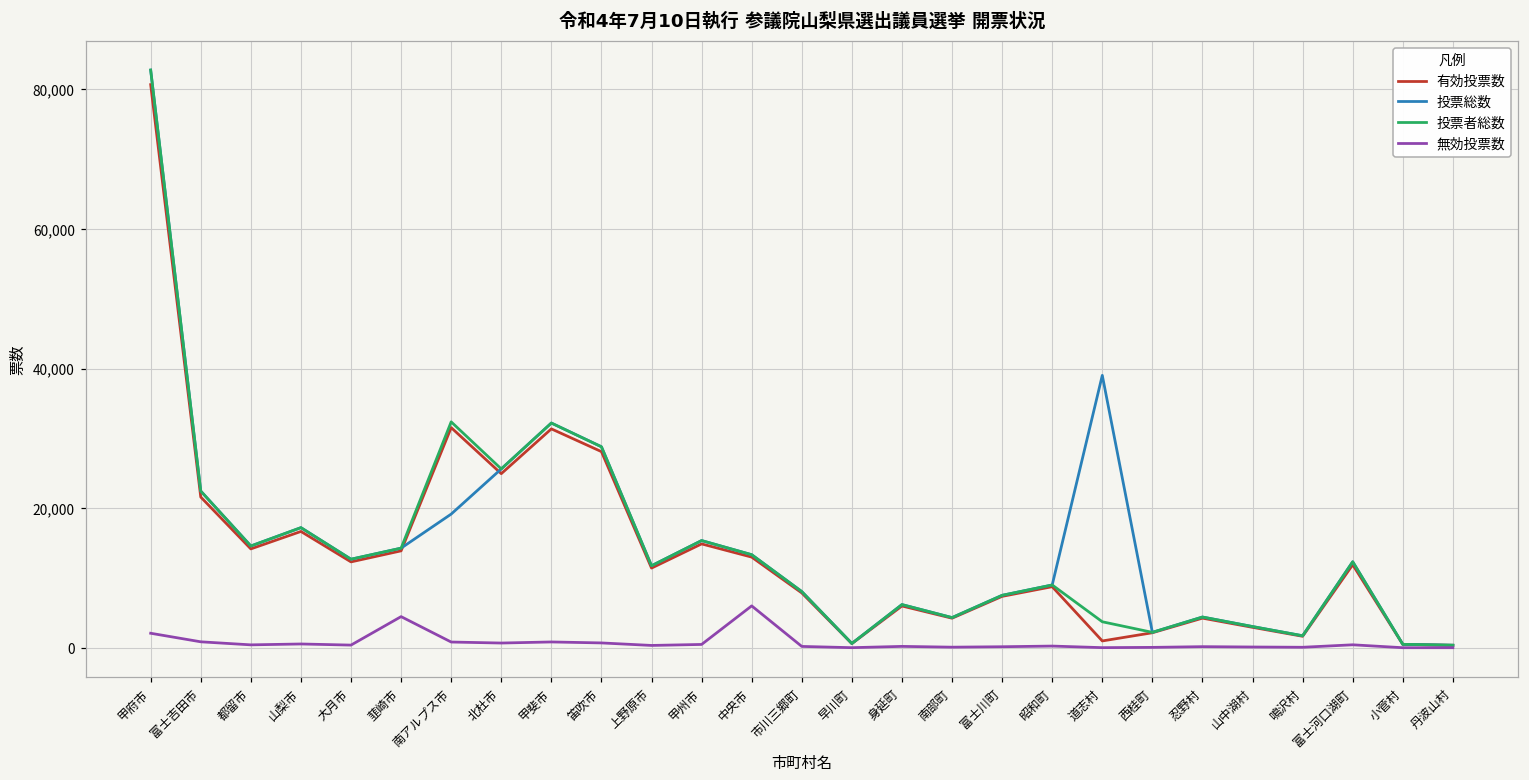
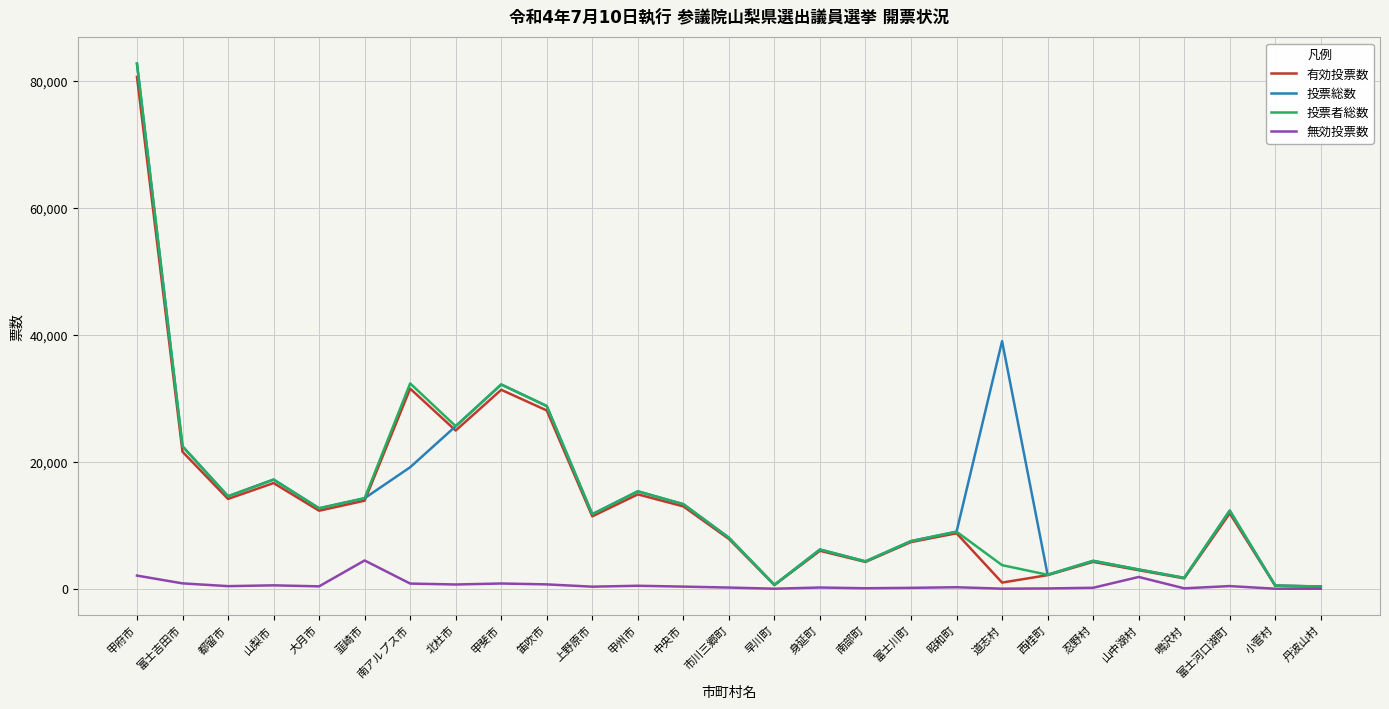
無効投票数, 中央市: 6,000 -> 0
無効投票数, 山中湖村: 0 -> 2,000
